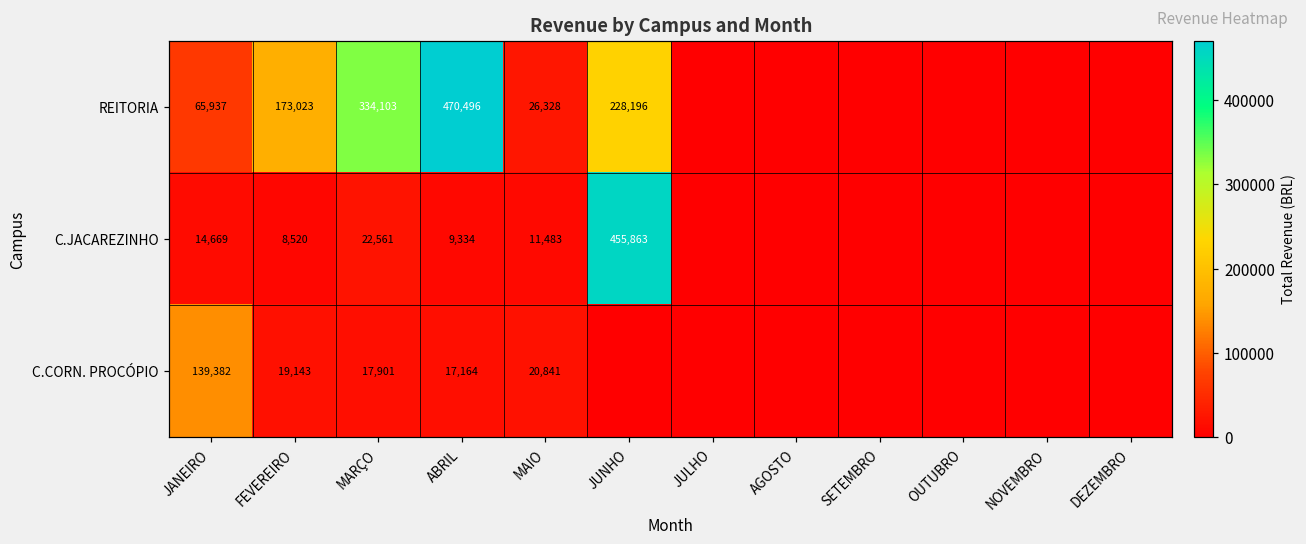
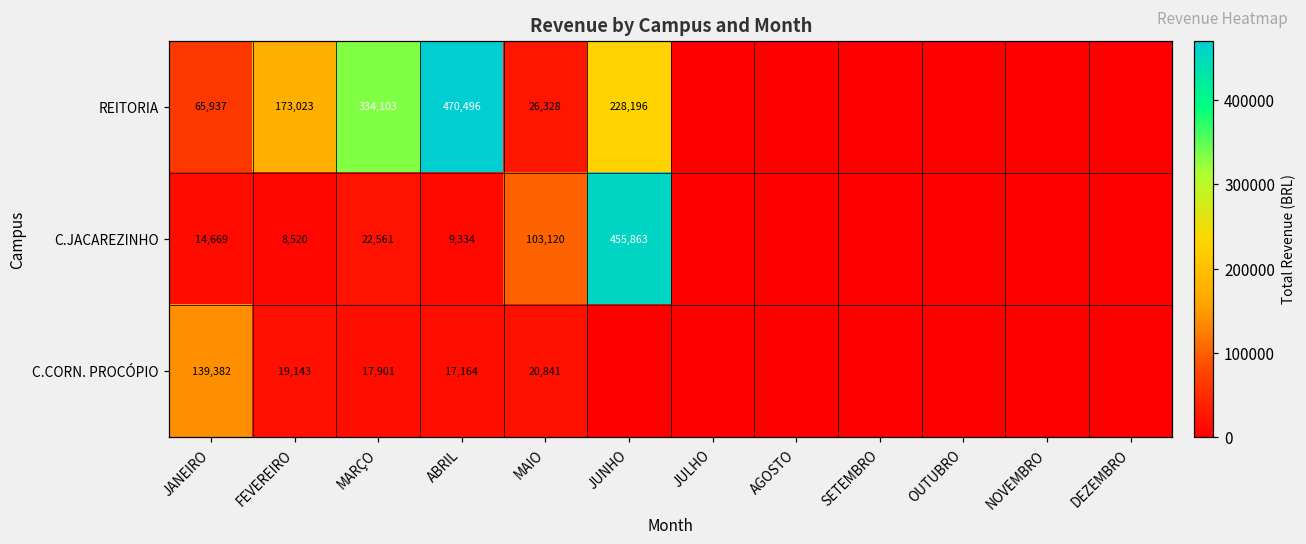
C.JACAREZINHO, MAIO: 11,483 -> 103,120
